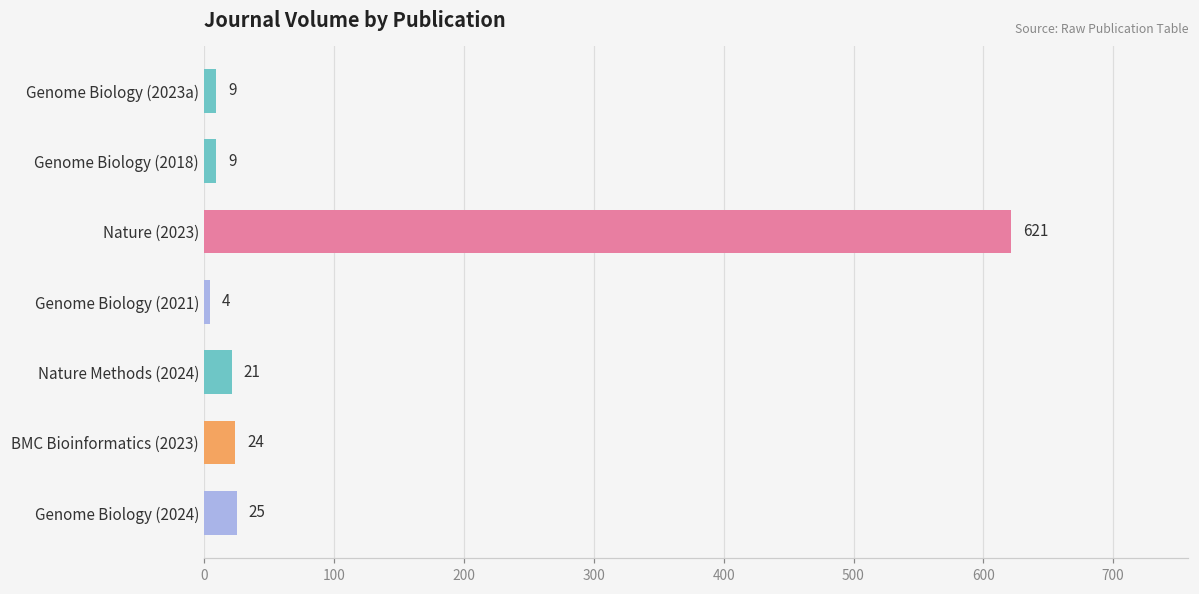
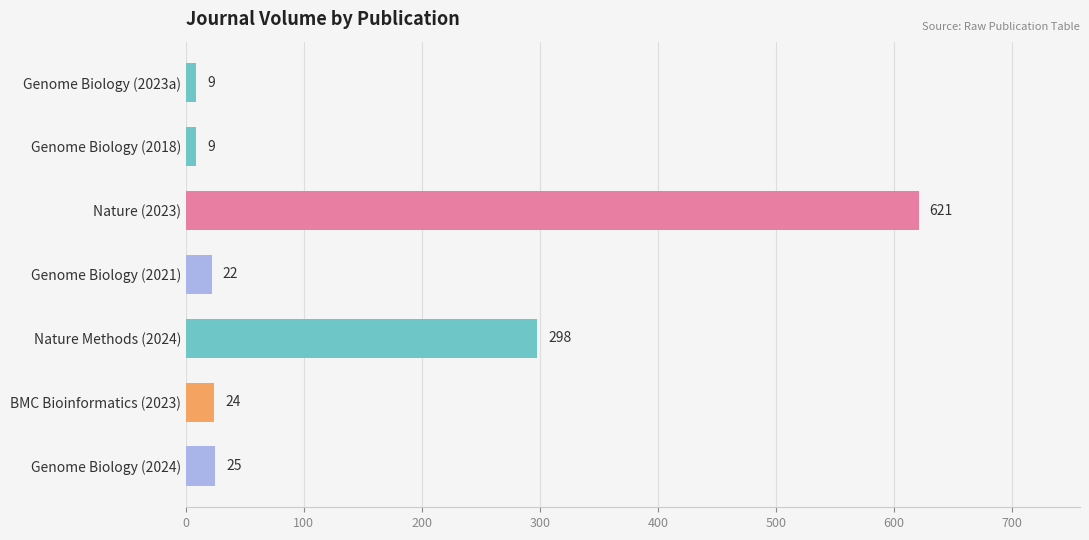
Genome Biology (2021): 4 -> 22
Nature Methods (2024): 21 -> 298
